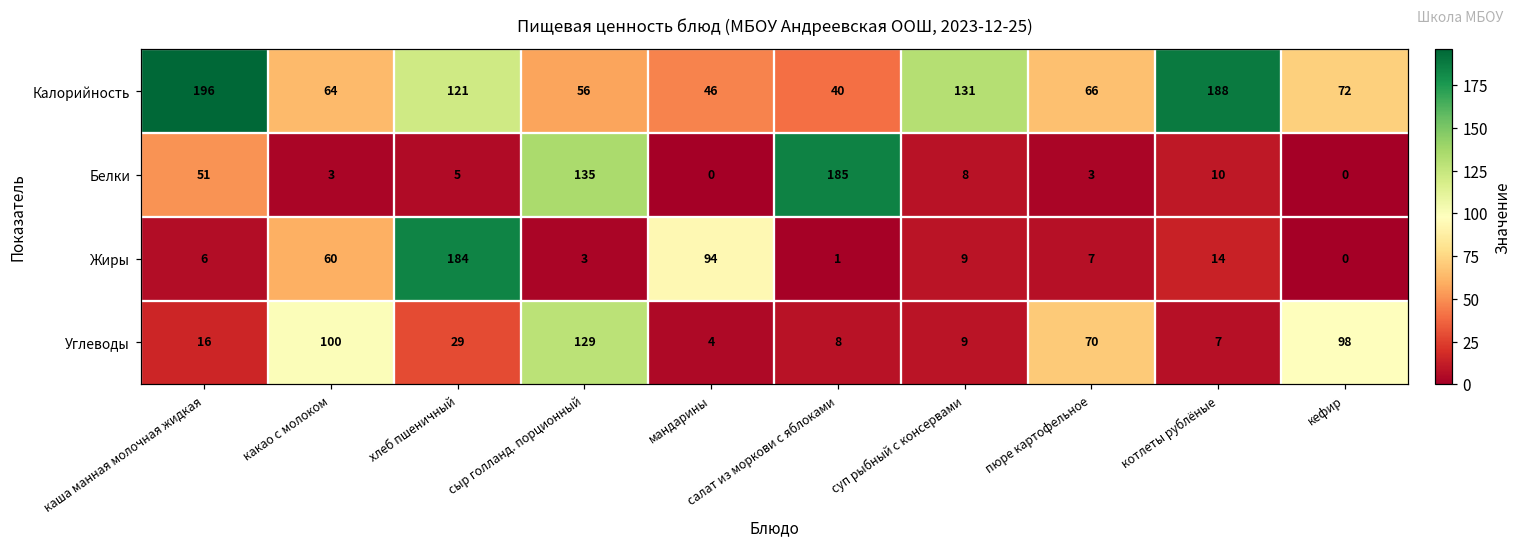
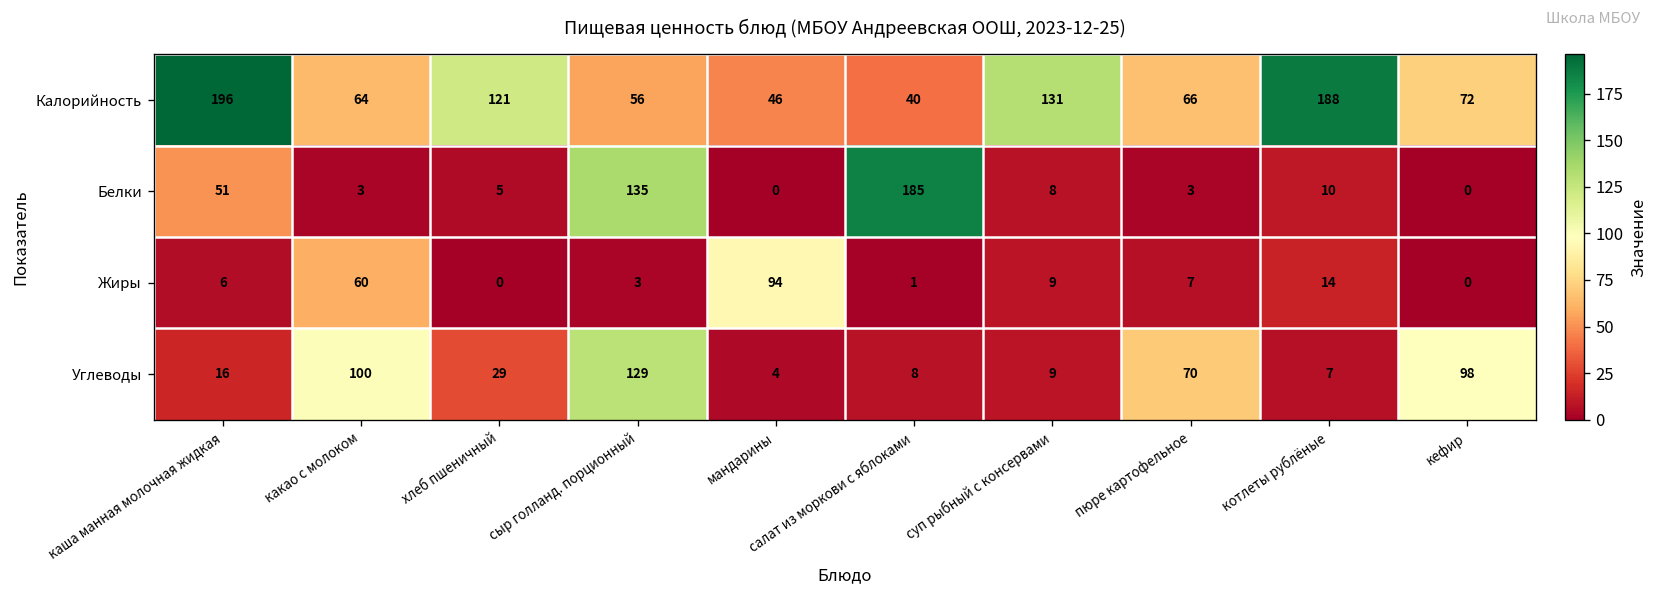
Жиры, хлеб пшеничный: 184 -> 0
